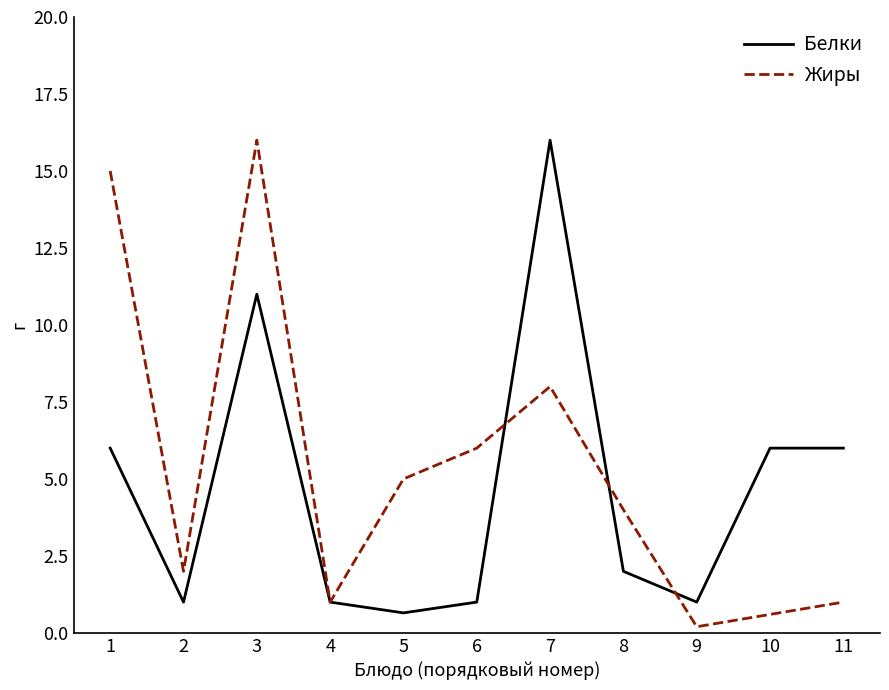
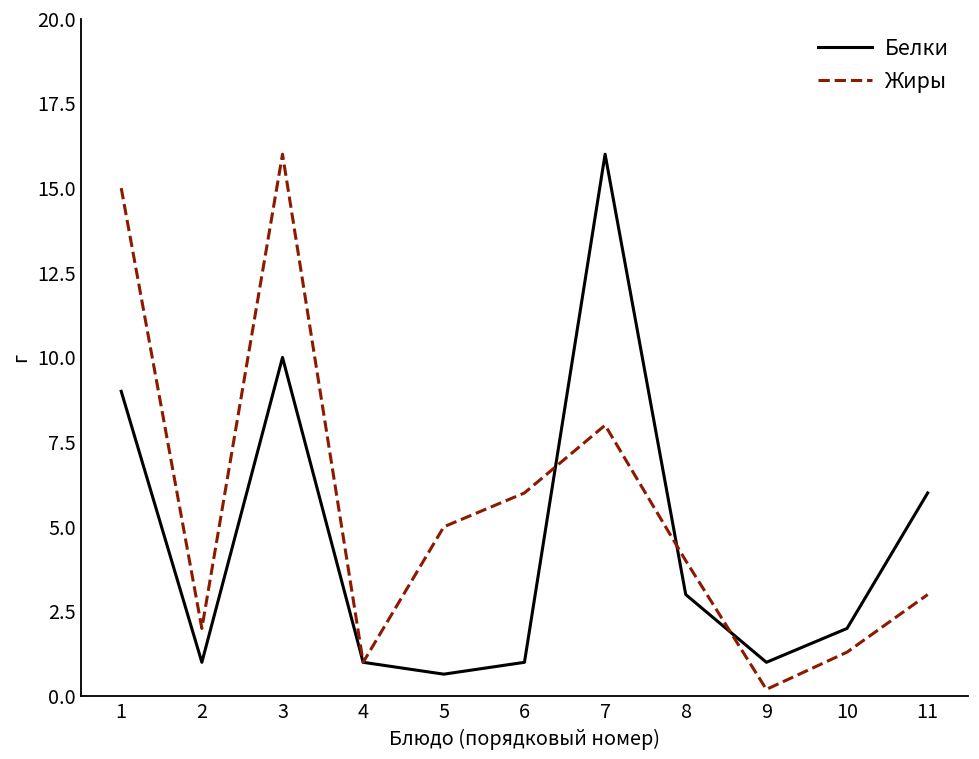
Белки, 1: 6 -> 9
Белки, 3: 11 -> 10
Белки, 8: 2 -> 3
Белки, 10: 6 -> 2
Жиры, 10: 0.6 -> 1.3
Жиры, 11: 1 -> 3
